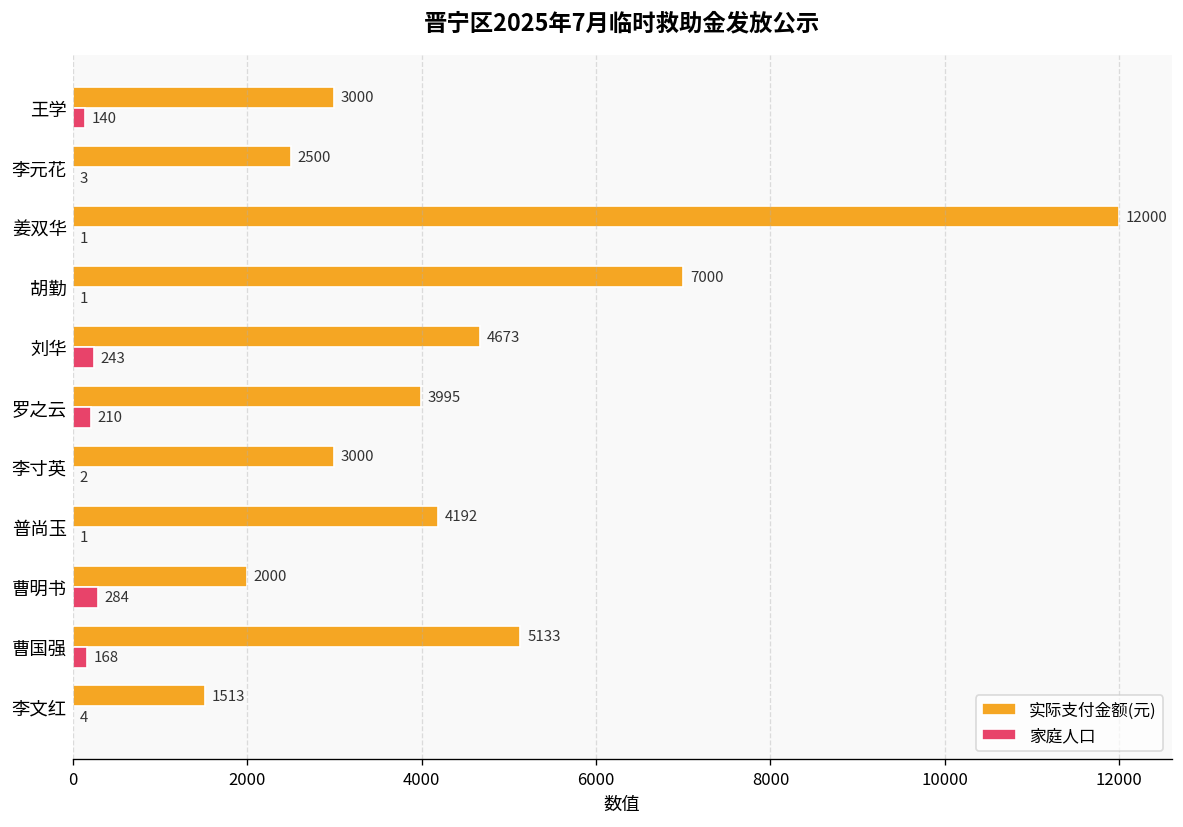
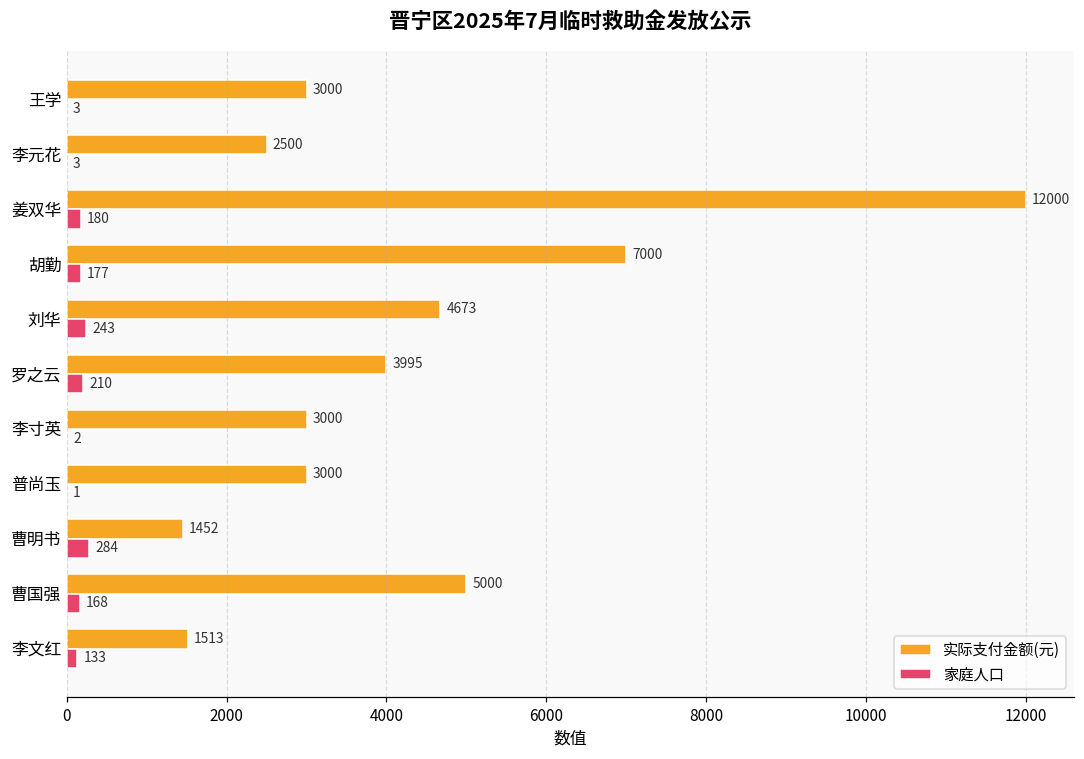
家庭人口, 王学: 140 -> 3
家庭人口, 姜双华: 1 -> 180
家庭人口, 胡勤: 1 -> 177
实际支付金额(元), 普尚玉: 4192 -> 3000
实际支付金额(元), 曹明书: 2000 -> 1452
实际支付金额(元), 曹国强: 5133 -> 5000
家庭人口, 李文红: 4 -> 133
